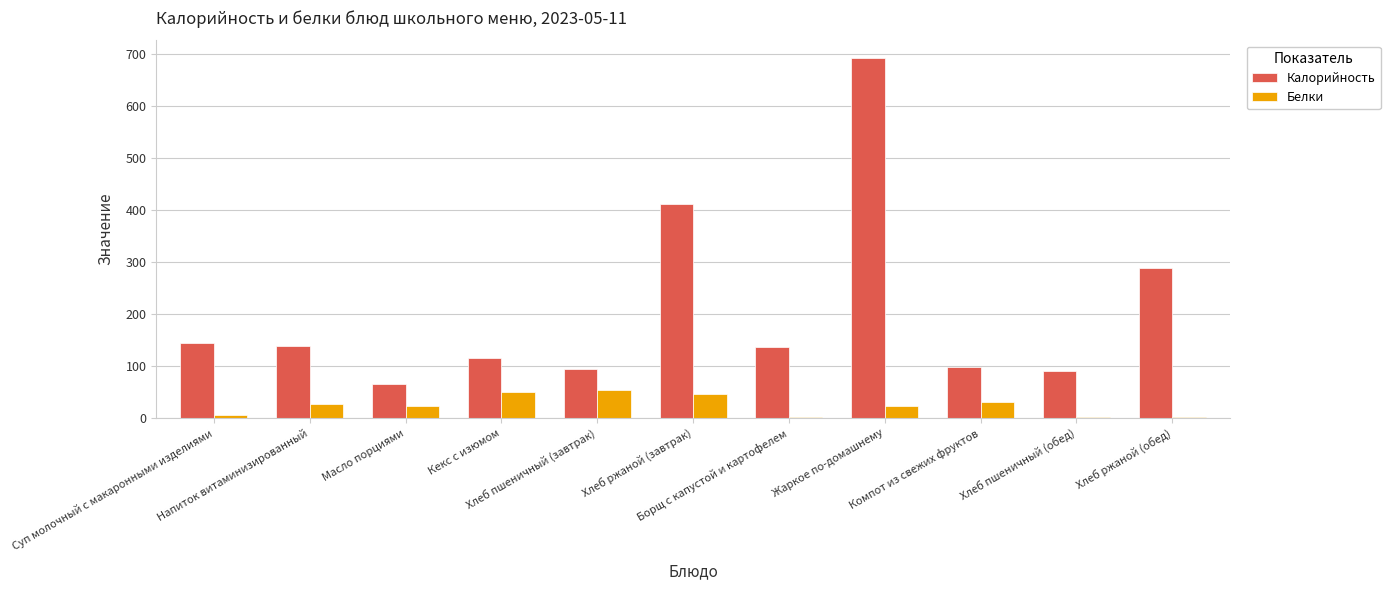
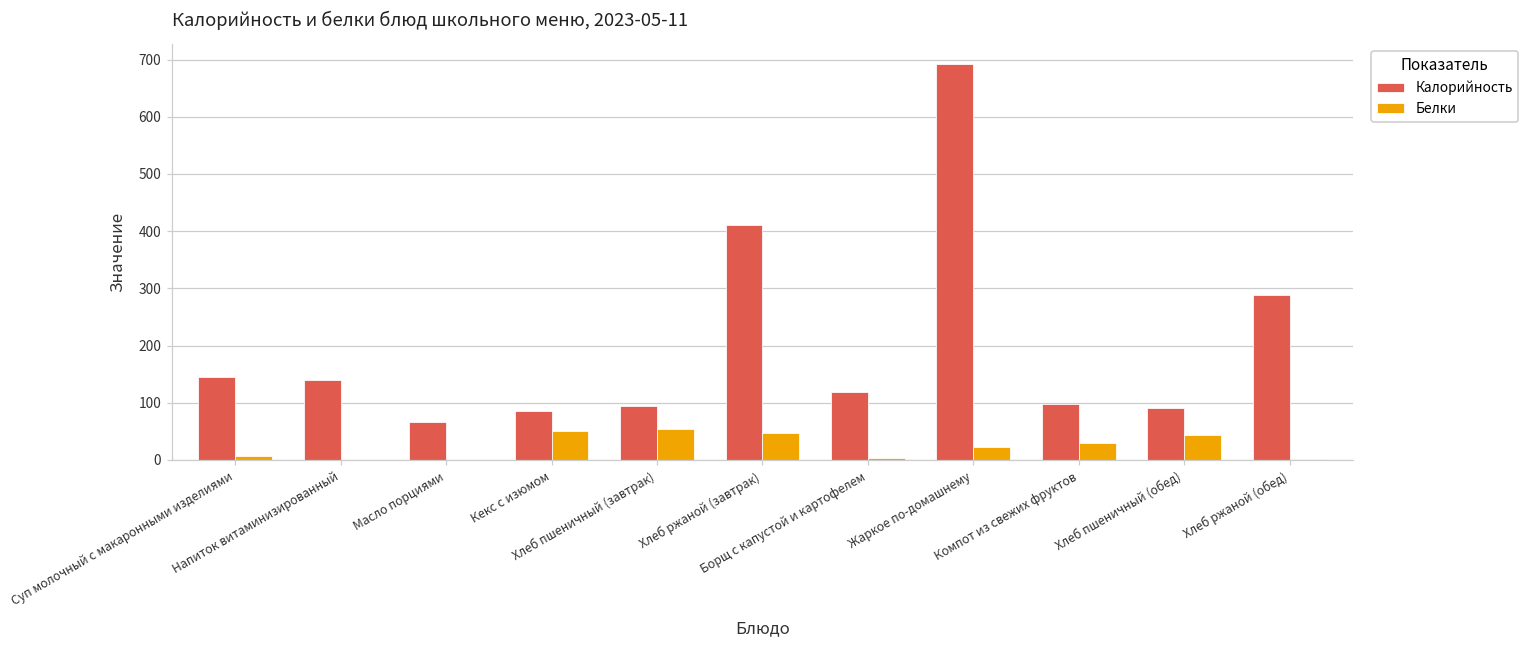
Белки, Напиток витаминизированный: 30 -> 0
Белки, Масло порциями: 20 -> 0
Калорийность, Кекс с изюмом: 120 -> 90
Калорийность, Борщ с капустой и картофелем: 140 -> 120
Белки, Хлеб пшеничный (обед): 0 -> 40
